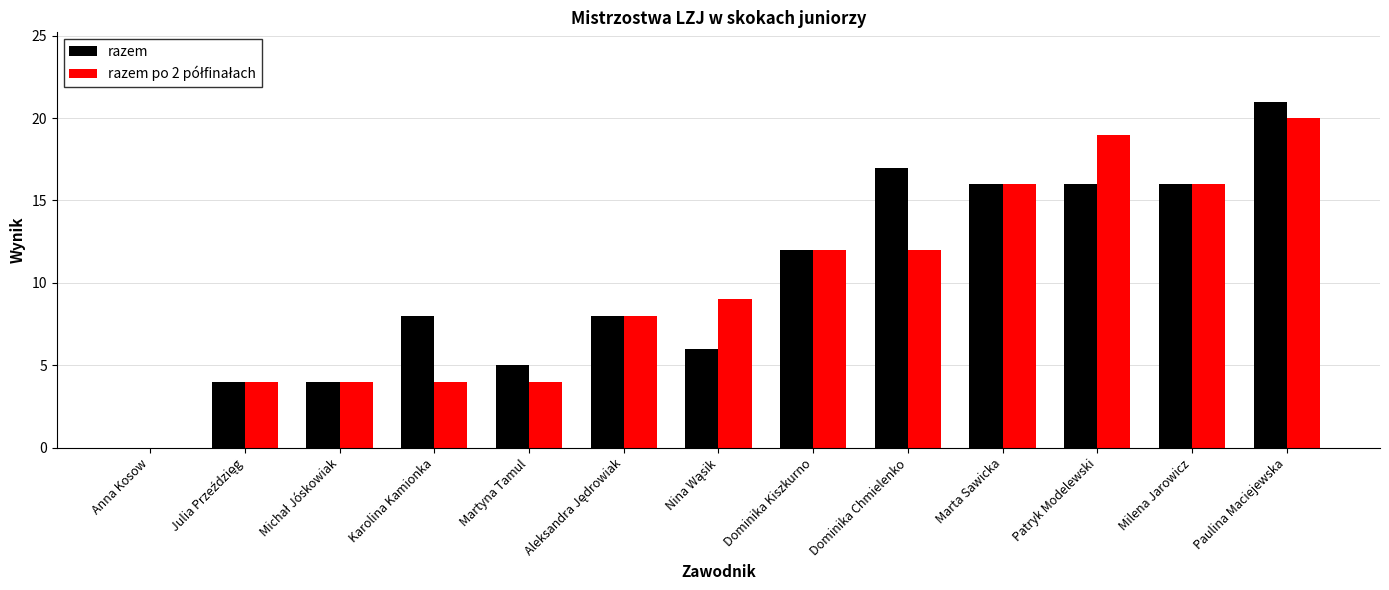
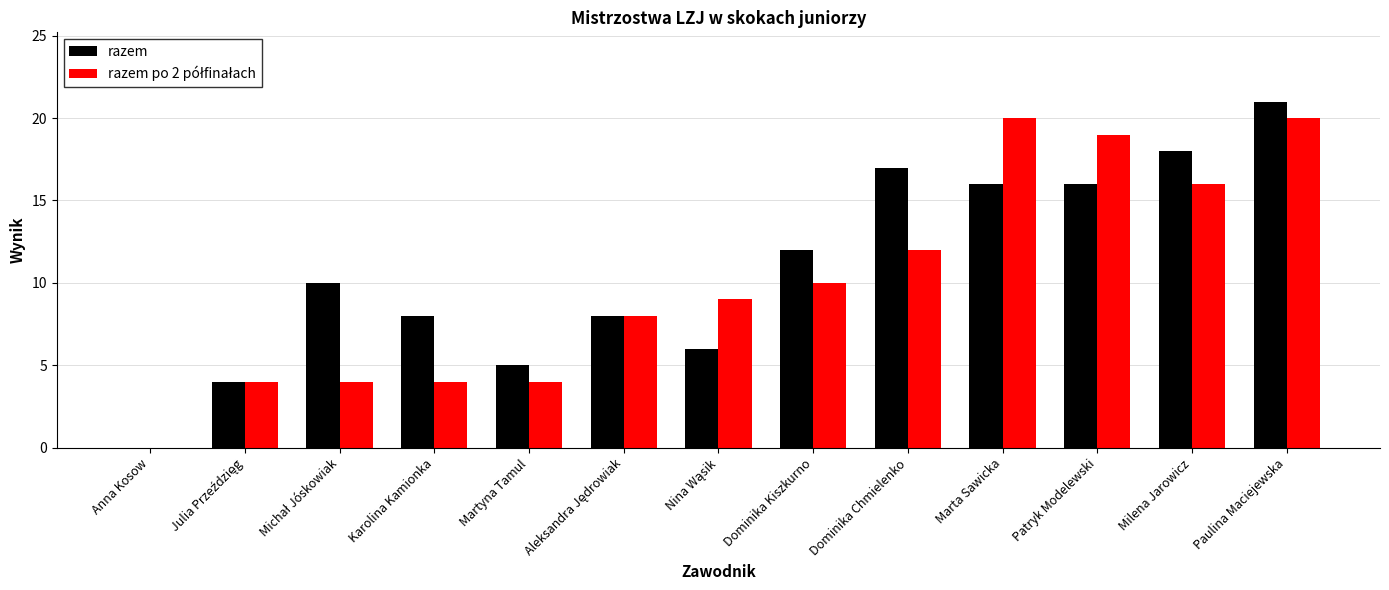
razem, Michał Jóskowiak: 4 -> 10
razem po 2 półfinałach, Dominika Kiszkurno: 12 -> 10
razem po 2 półfinałach, Marta Sawicka: 16 -> 20
razem, Milena Jarowicz: 16 -> 18
